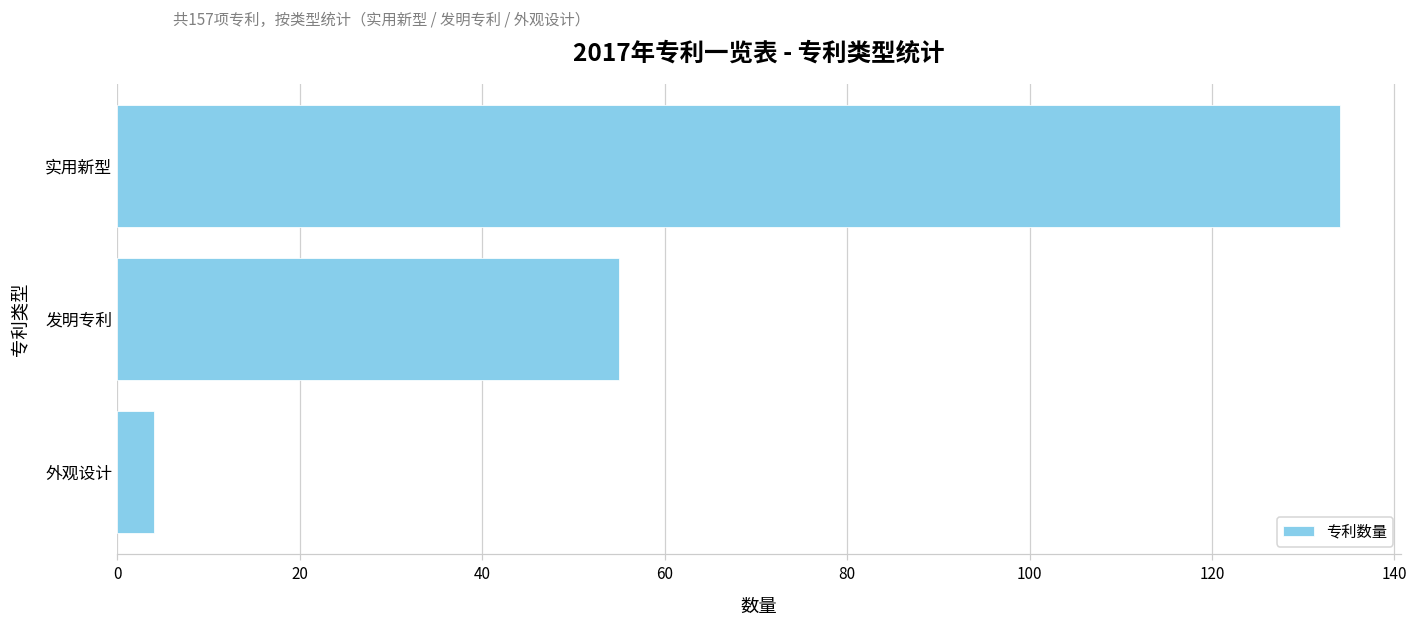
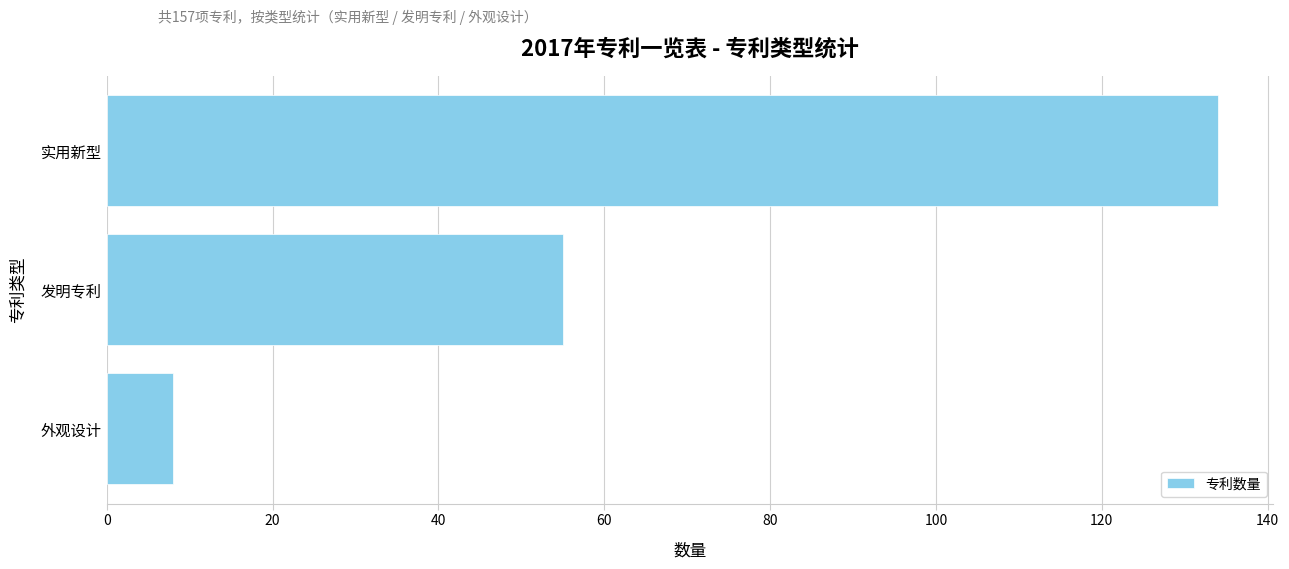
外观设计: 4 -> 8
